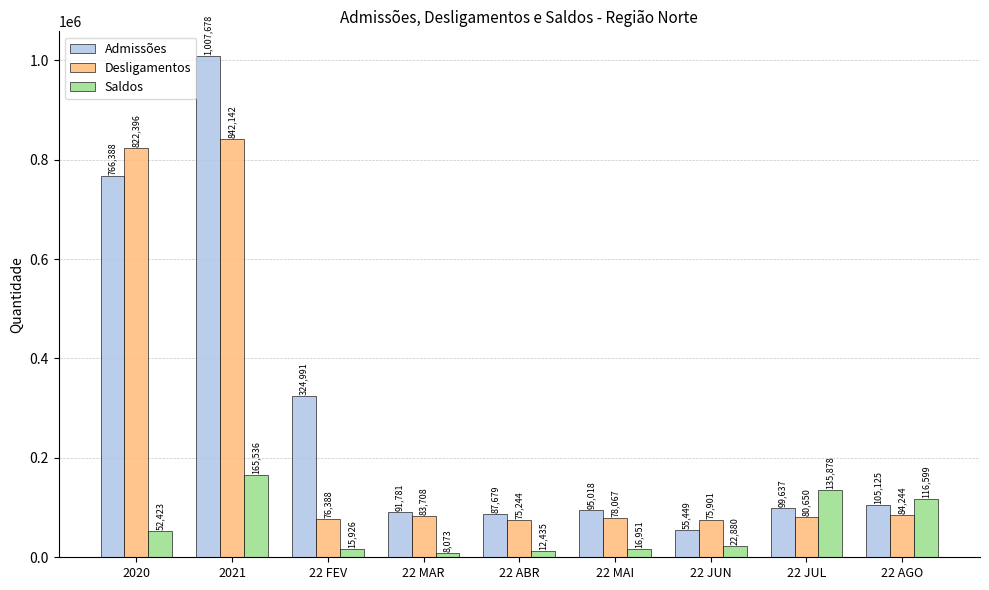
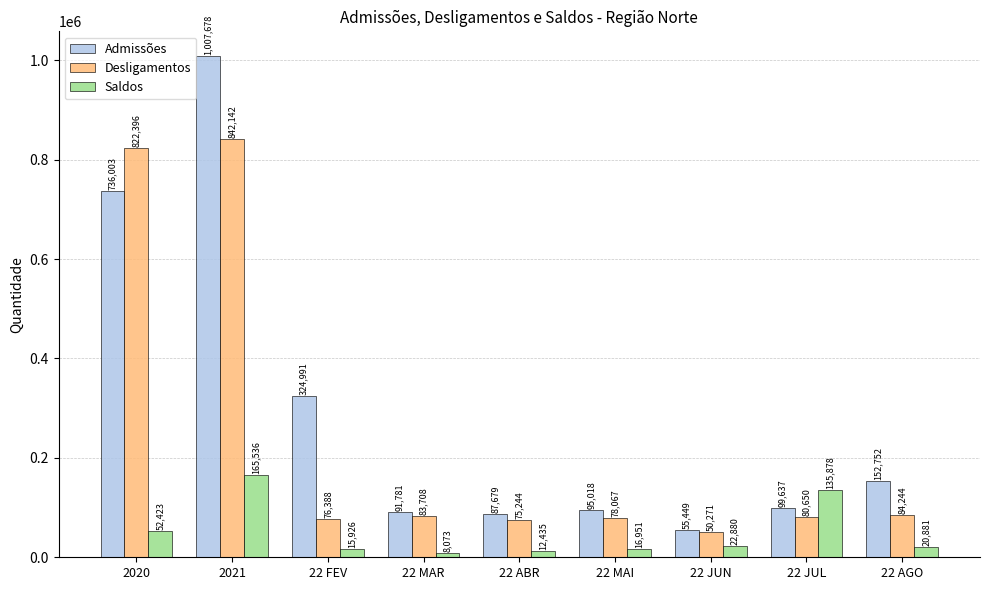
Admissões, 2020: 766,388 -> 736,003
Desligamentos, 22 JUN: 75,901 -> 50,271
Admissões, 22 AGO: 105,125 -> 152,752
Saldos, 22 AGO: 116,599 -> 20,881
